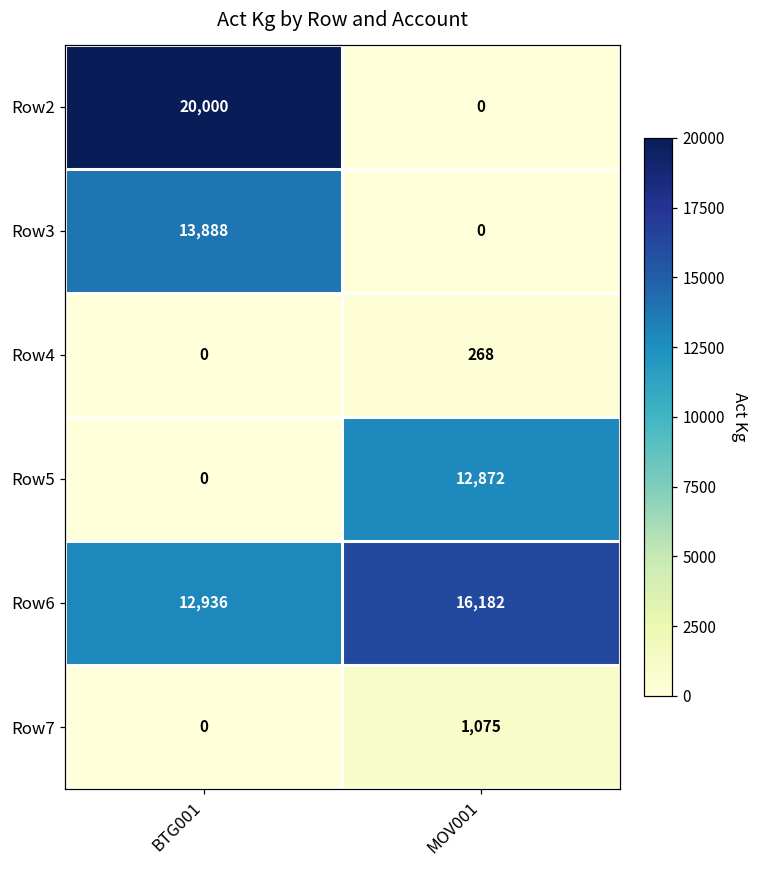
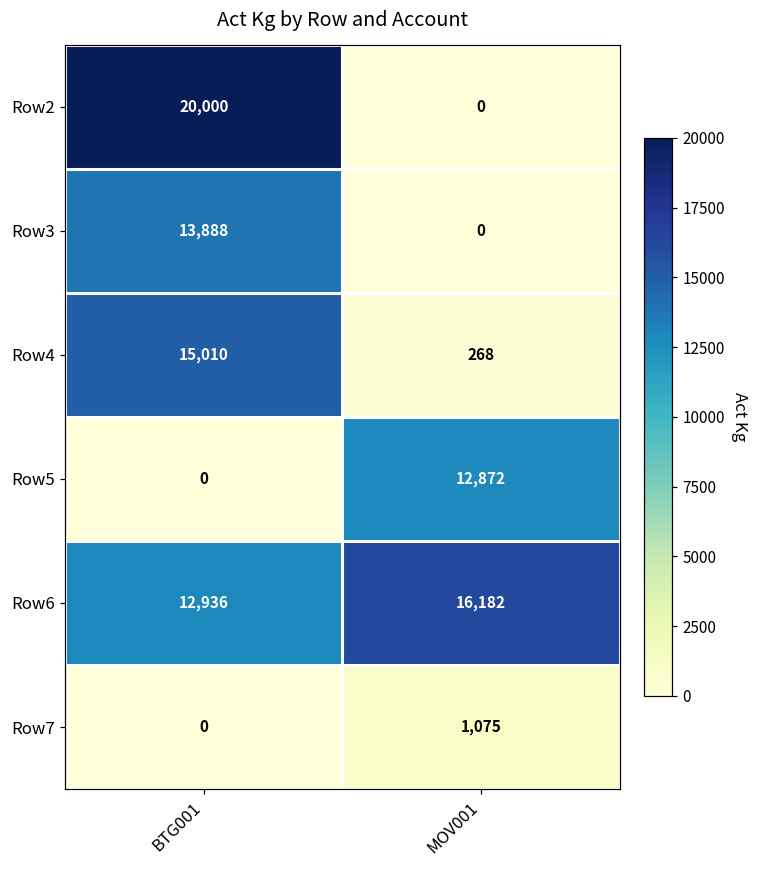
Row4, BTG001: 0 -> 15,010
